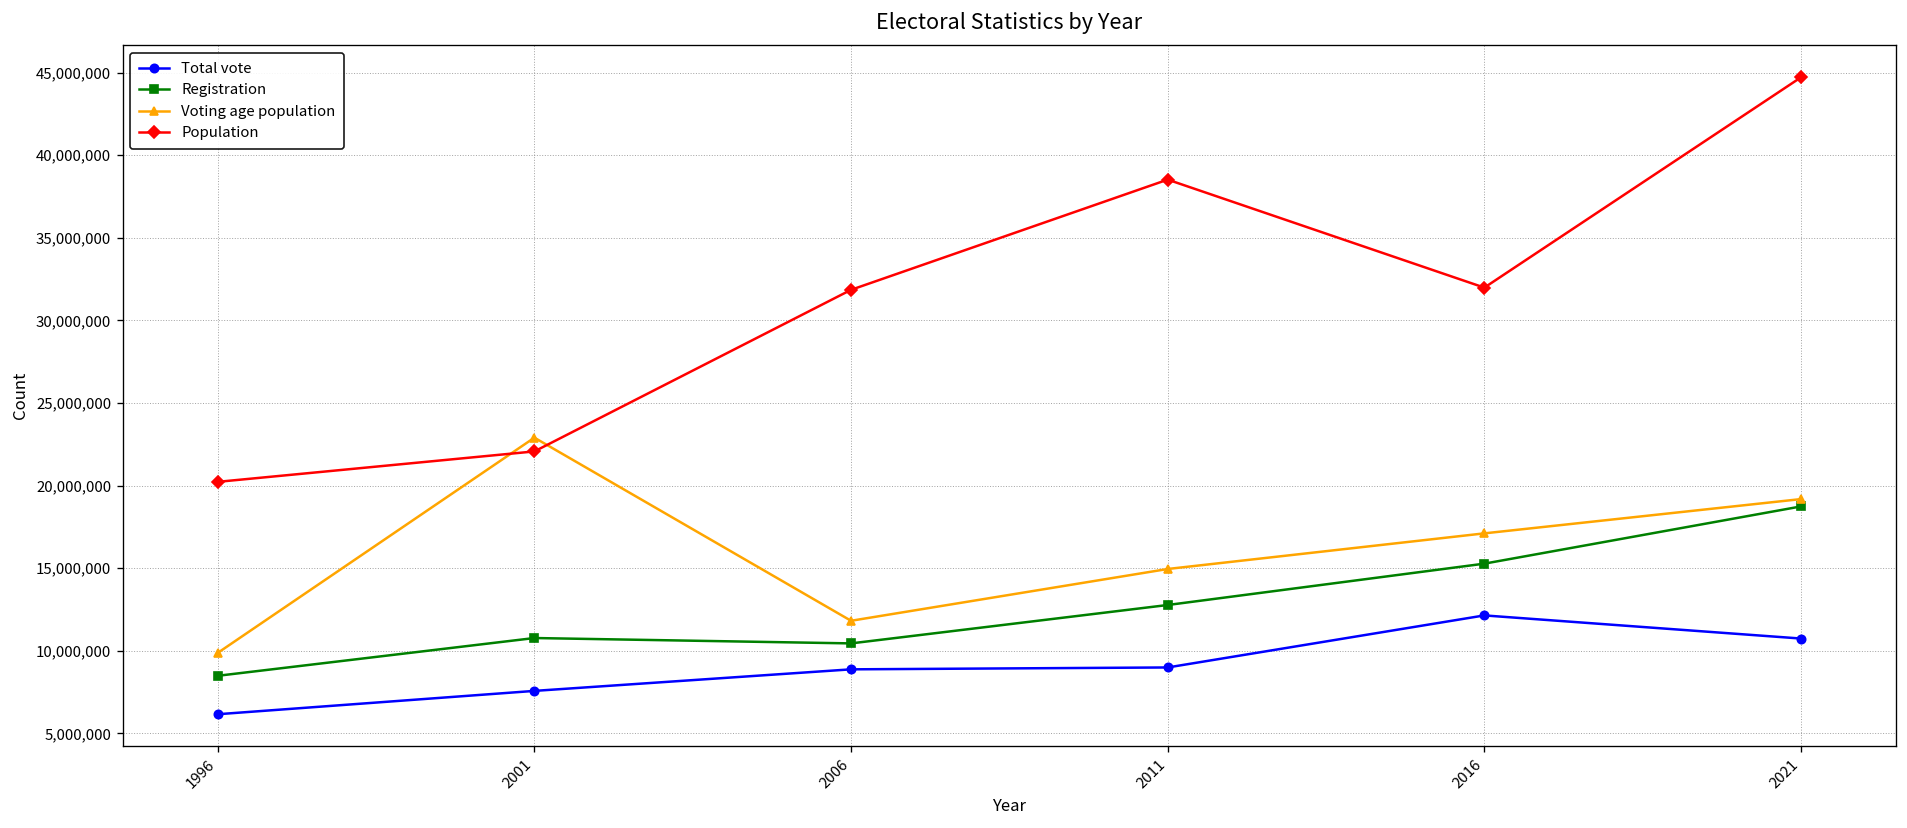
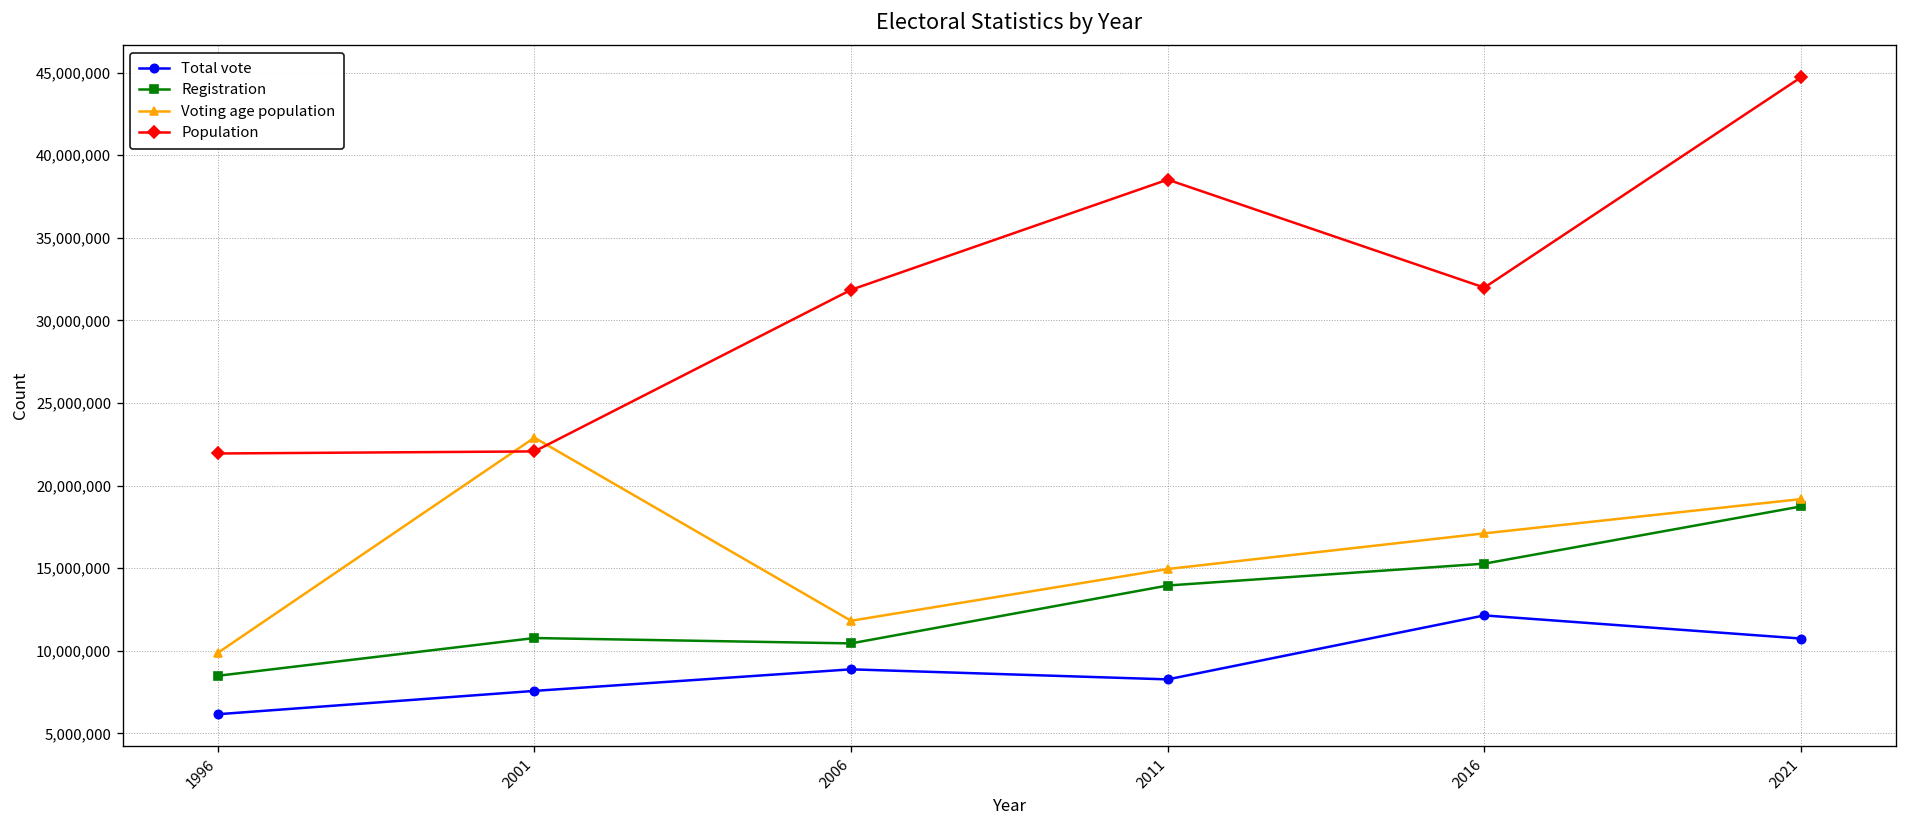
Population, 1996: 20,200,000 -> 21,900,000
Total vote, 2011: 9,000,000 -> 8,300,000
Registration, 2011: 12,800,000 -> 14,000,000
